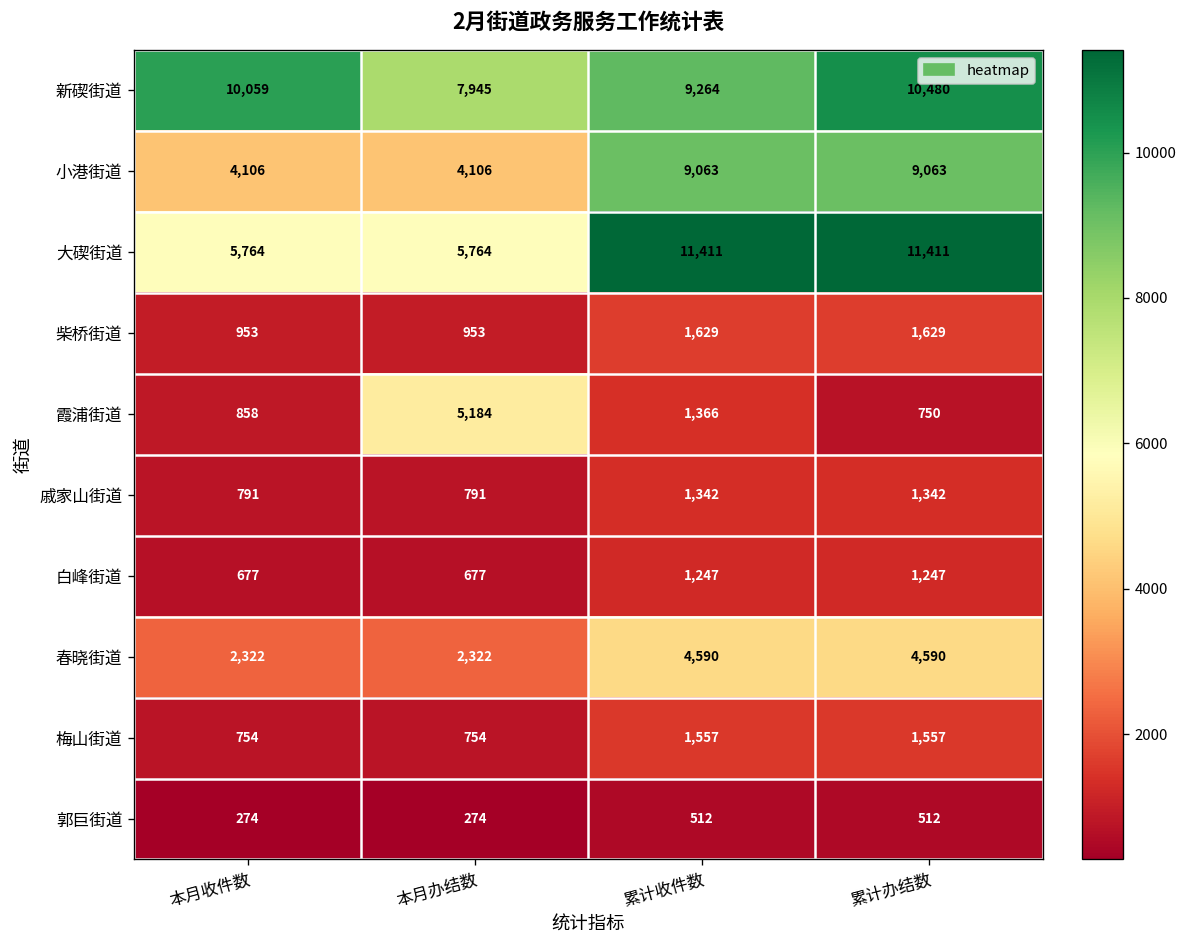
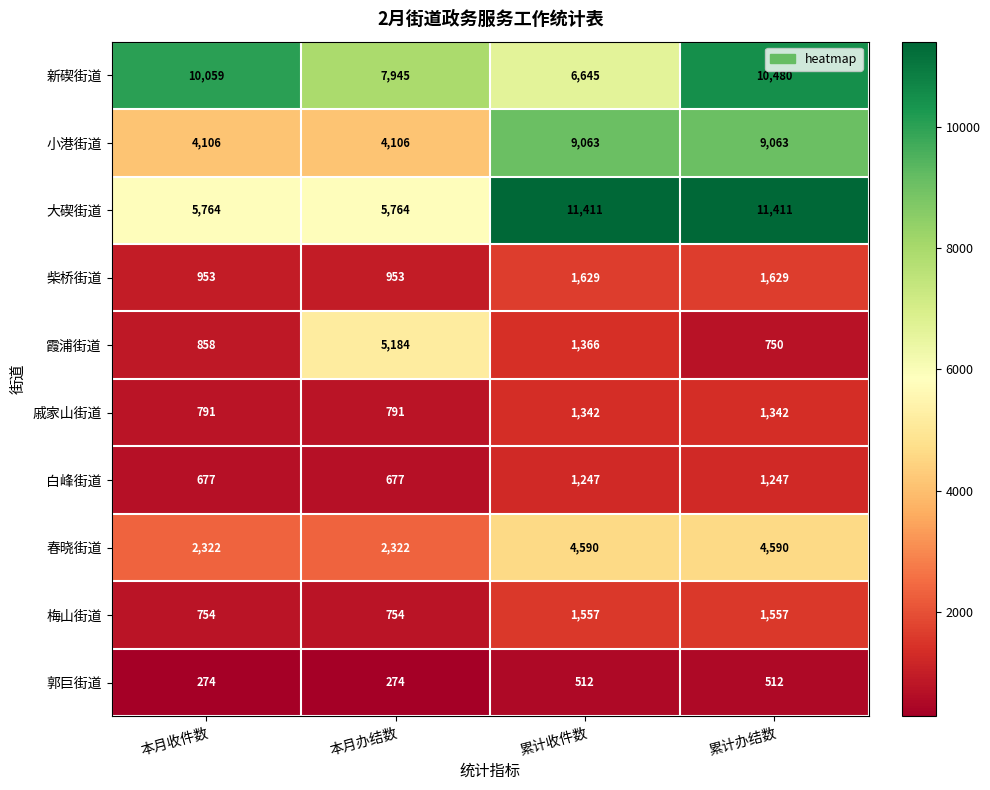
新碶街道, 累计收件数: 9,264 -> 6,645
